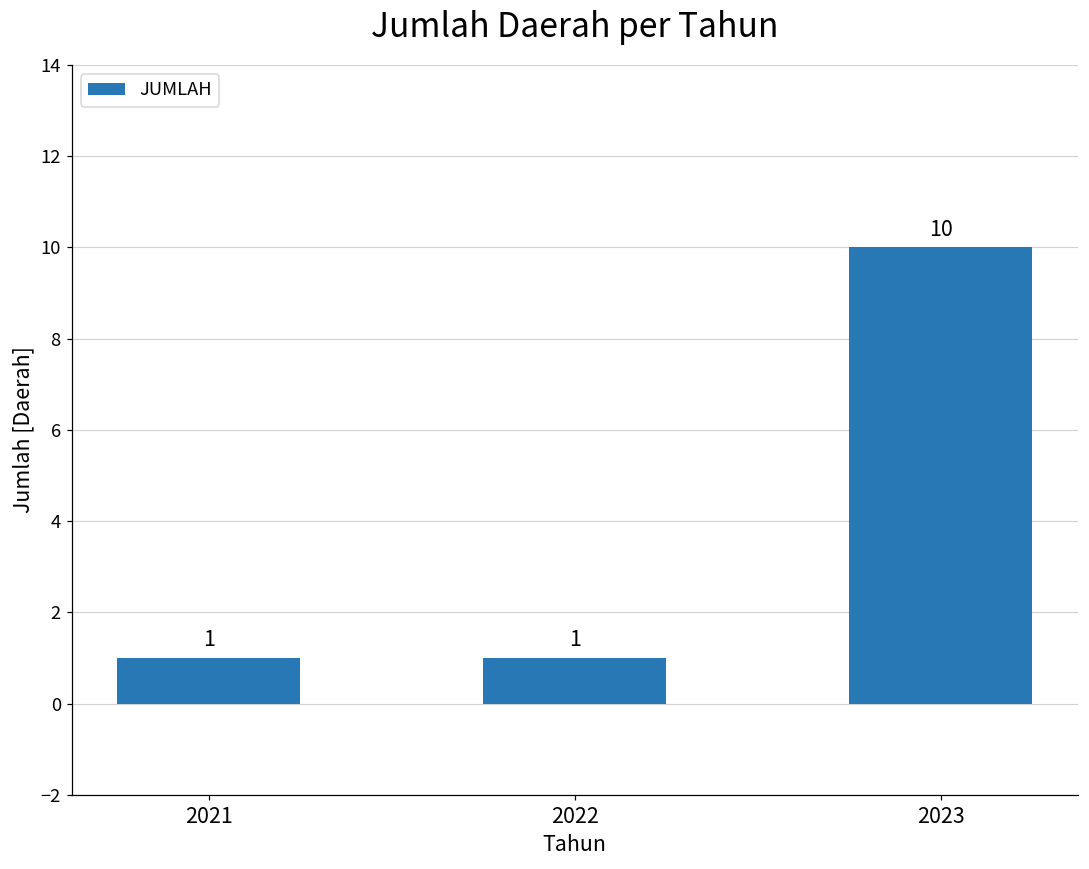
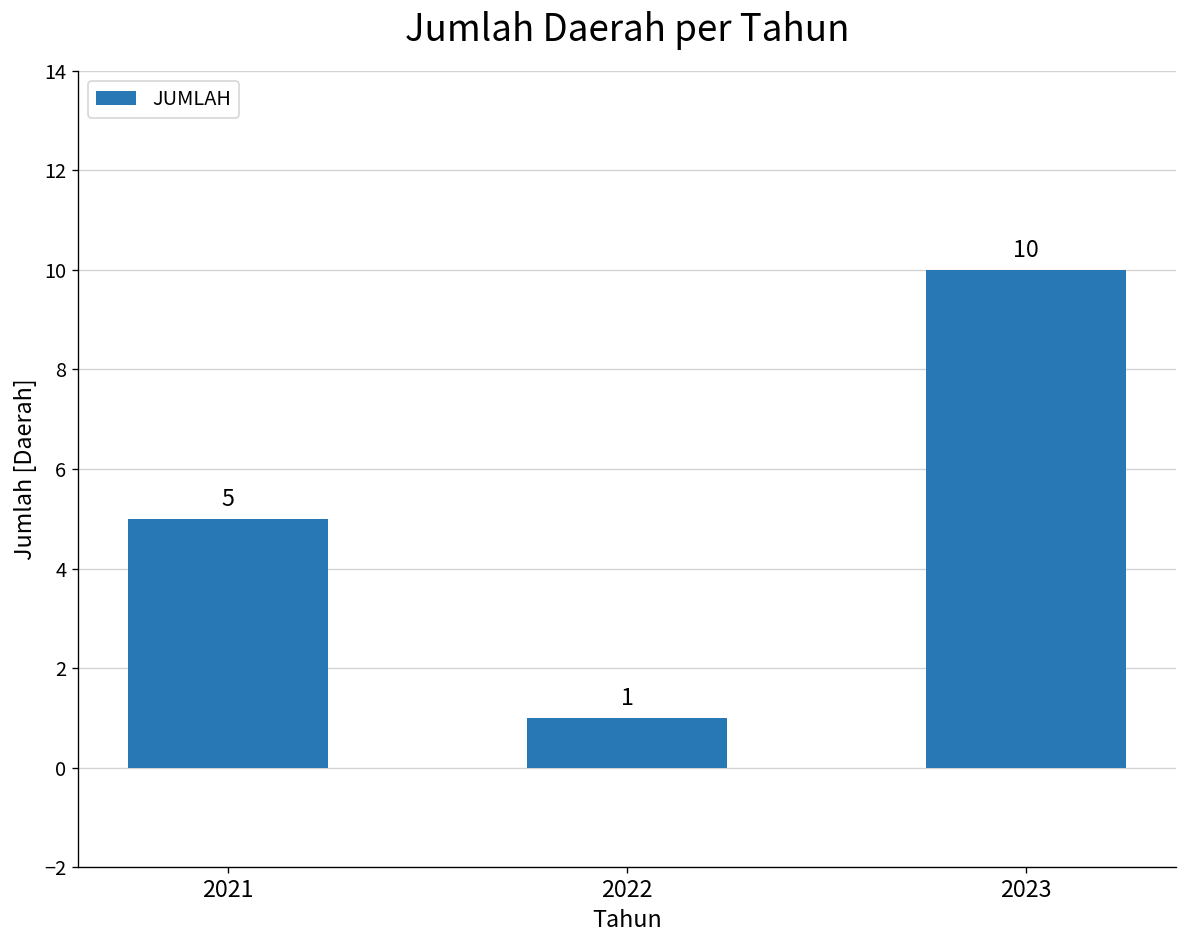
2021: 1 -> 5
